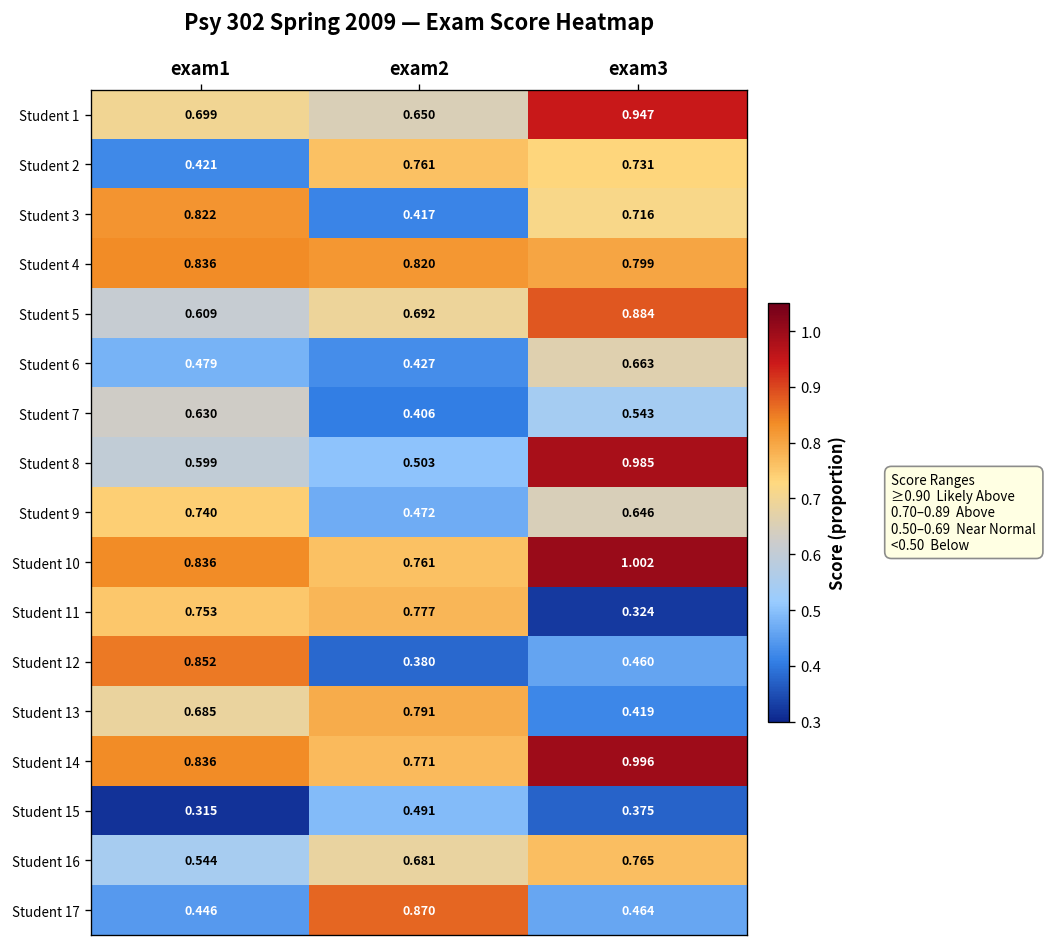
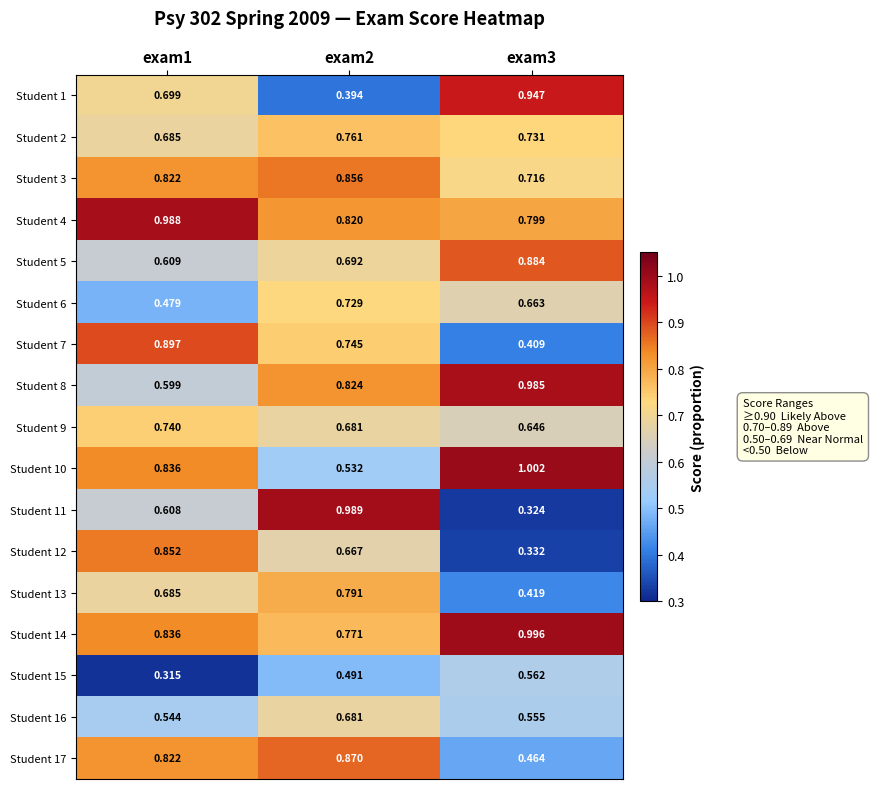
Student 1, exam2: 0.650 -> 0.394
Student 2, exam1: 0.421 -> 0.685
Student 3, exam2: 0.417 -> 0.856
Student 4, exam1: 0.836 -> 0.988
Student 6, exam2: 0.427 -> 0.729
Student 7, exam1: 0.630 -> 0.897
Student 7, exam2: 0.406 -> 0.745
Student 7, exam3: 0.543 -> 0.409
Student 8, exam2: 0.503 -> 0.824
Student 9, exam2: 0.472 -> 0.681
Student 10, exam2: 0.761 -> 0.532
Student 11, exam1: 0.753 -> 0.608
Student 11, exam2: 0.777 -> 0.989
Student 12, exam2: 0.380 -> 0.667
Student 12, exam3: 0.460 -> 0.332
Student 15, exam3: 0.375 -> 0.562
Student 16, exam3: 0.765 -> 0.555
Student 17, exam1: 0.446 -> 0.822
